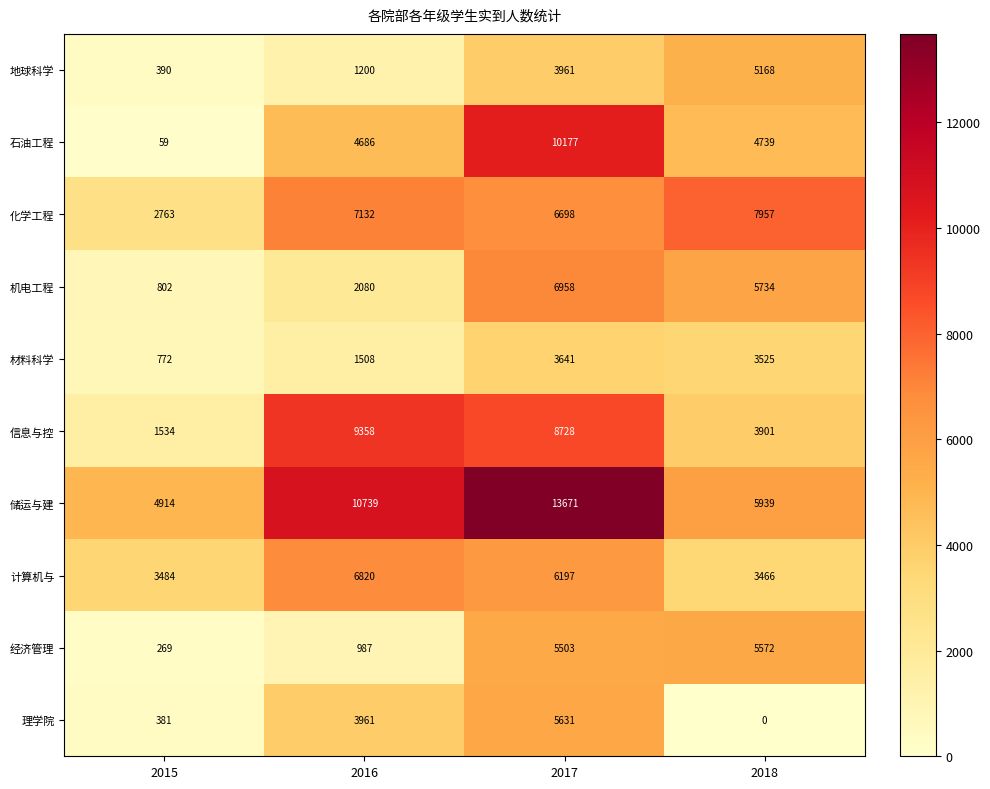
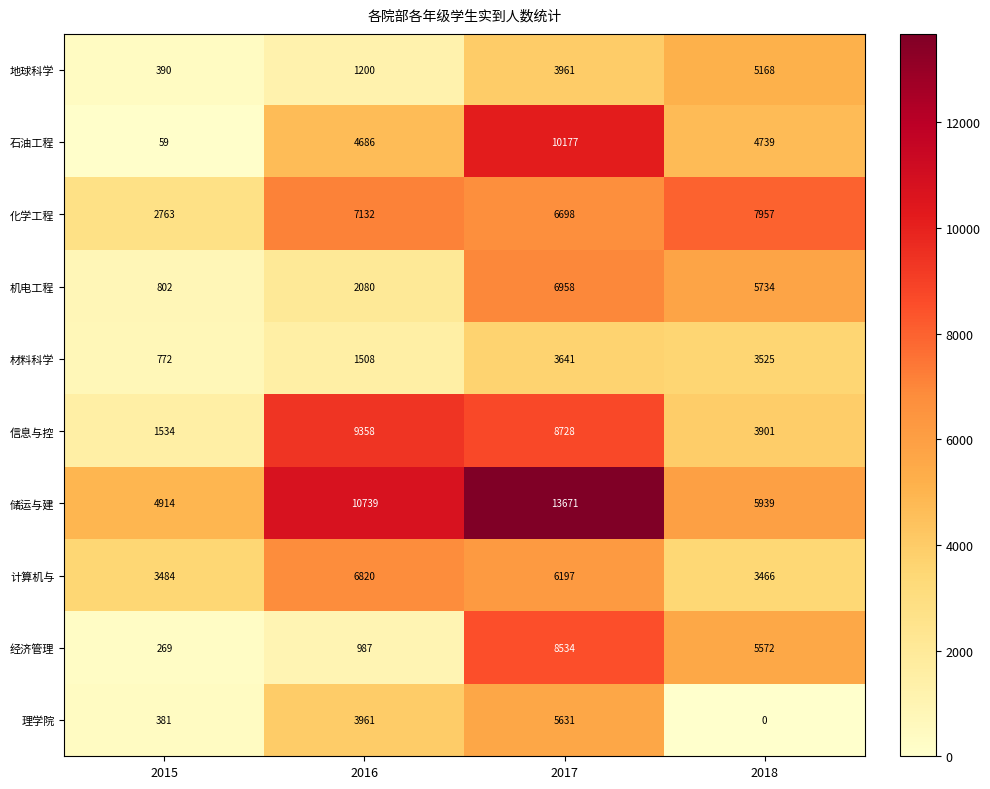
经济管理, 2017: 5503 -> 8534
